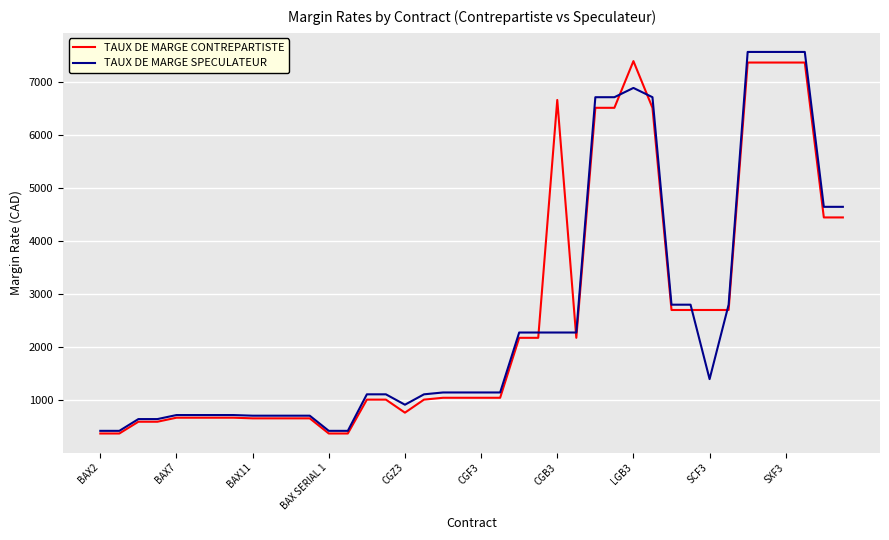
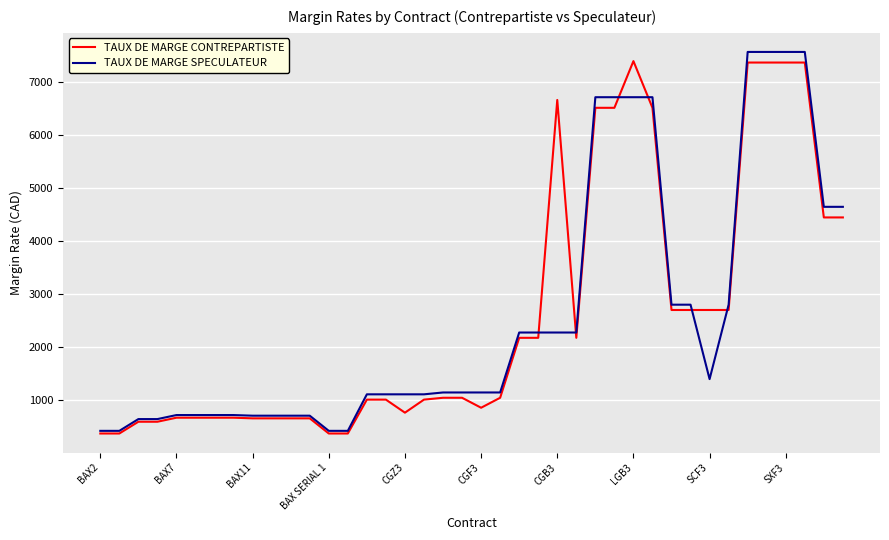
TAUX DE MARGE SPECULATEUR, CGZ3: 900 -> 1100
TAUX DE MARGE CONTREPARTISTE, CGF3: 1000 -> 900
TAUX DE MARGE SPECULATEUR, LGB3: 6900 -> 6700
